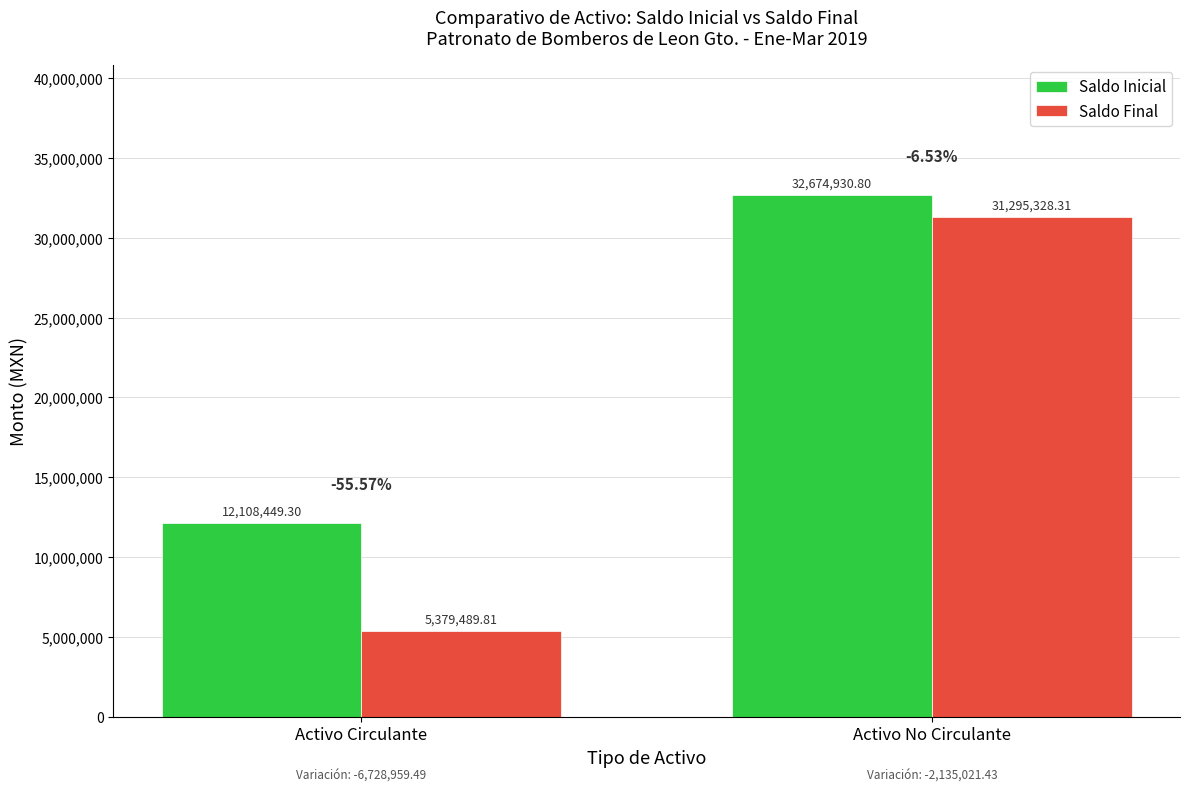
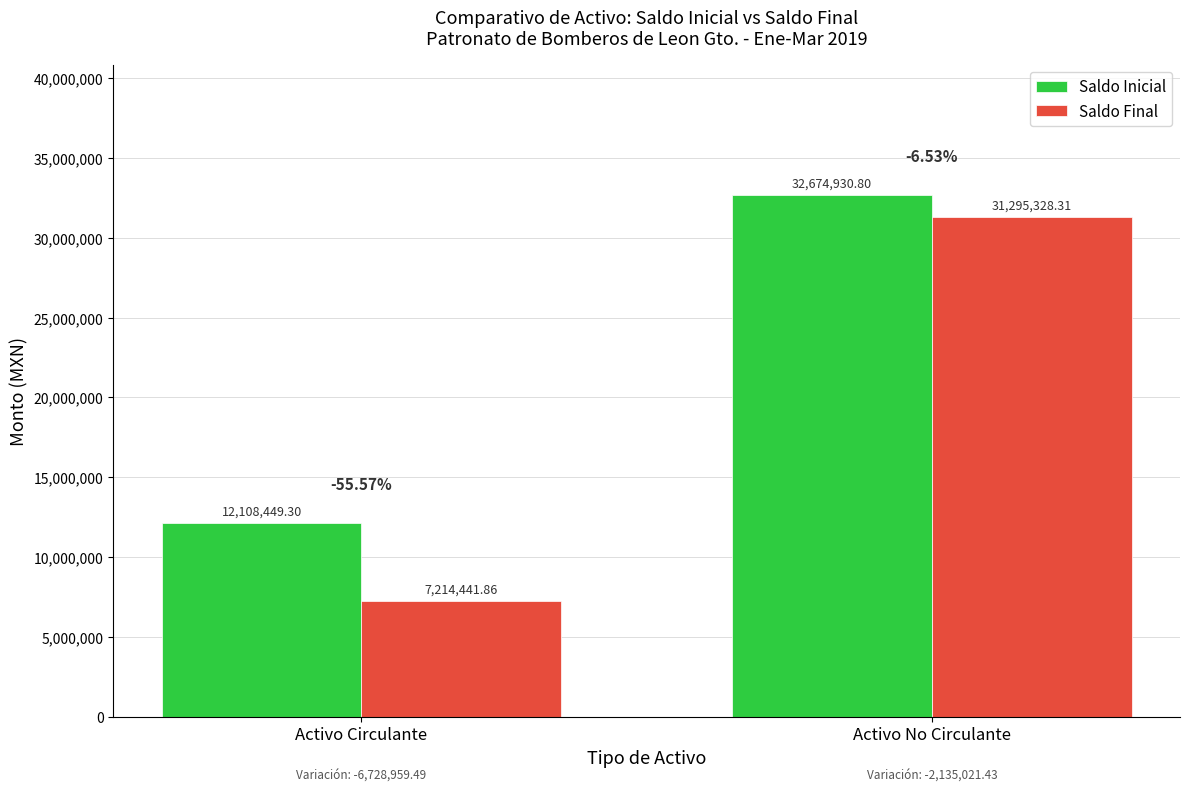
Saldo Final, Activo Circulante: 5,379,489.81 -> 7,214,441.86
